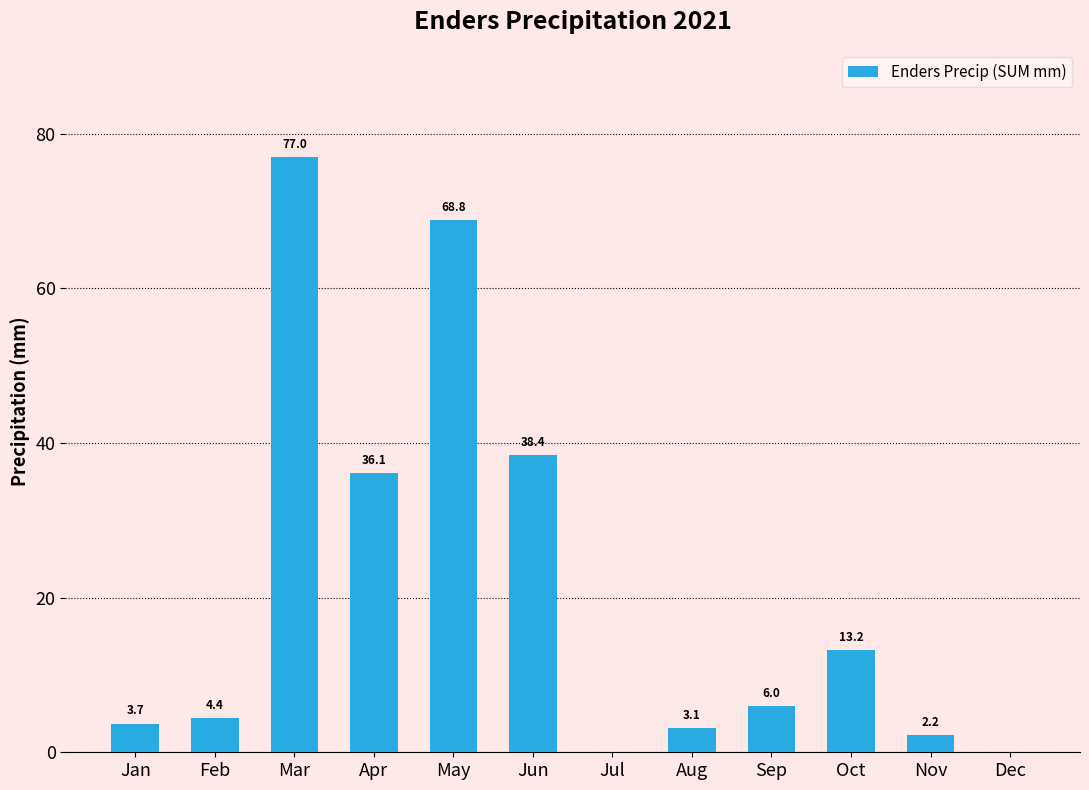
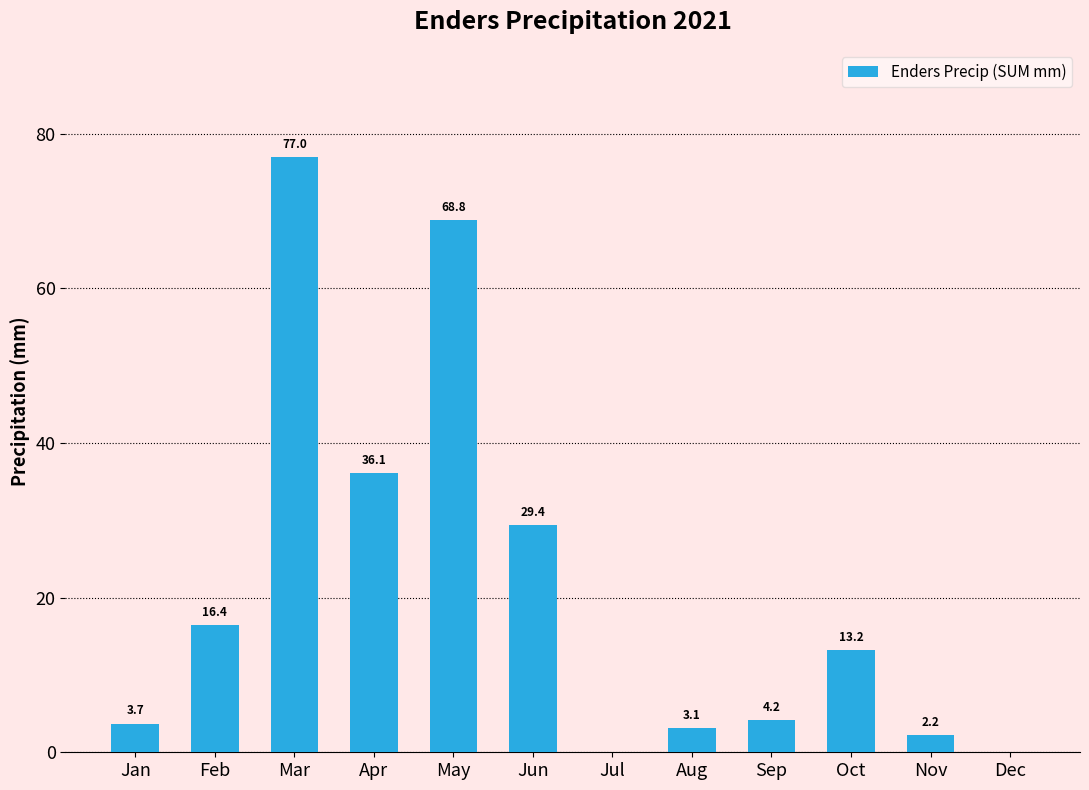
Feb: 4.4 -> 16.4
Jun: 38.4 -> 29.4
Sep: 6.0 -> 4.2
